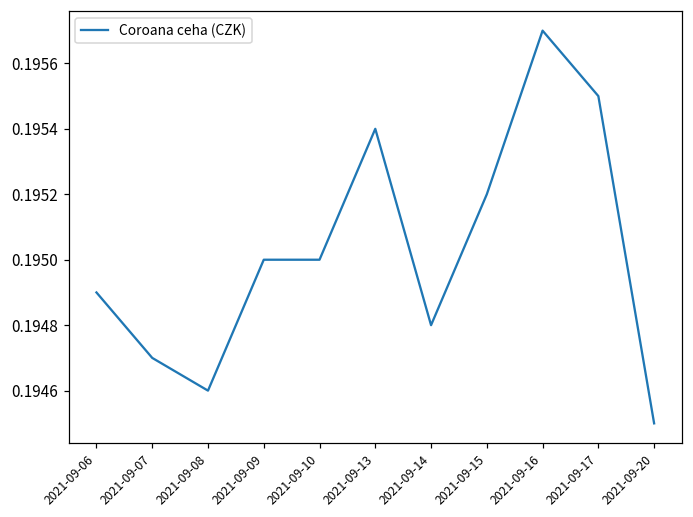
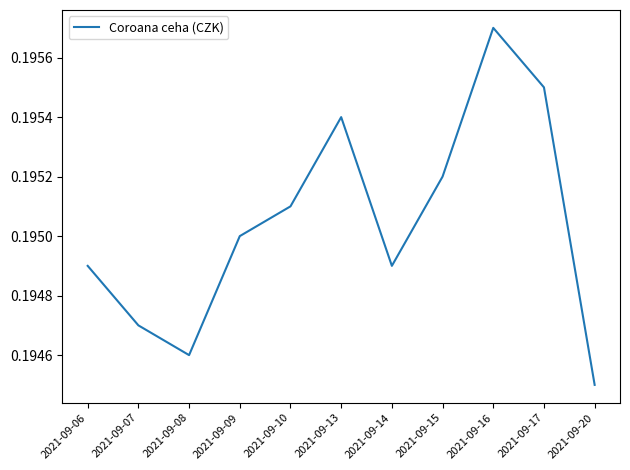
2021-09-10: 0.1950 -> 0.1951
2021-09-14: 0.1948 -> 0.1949
